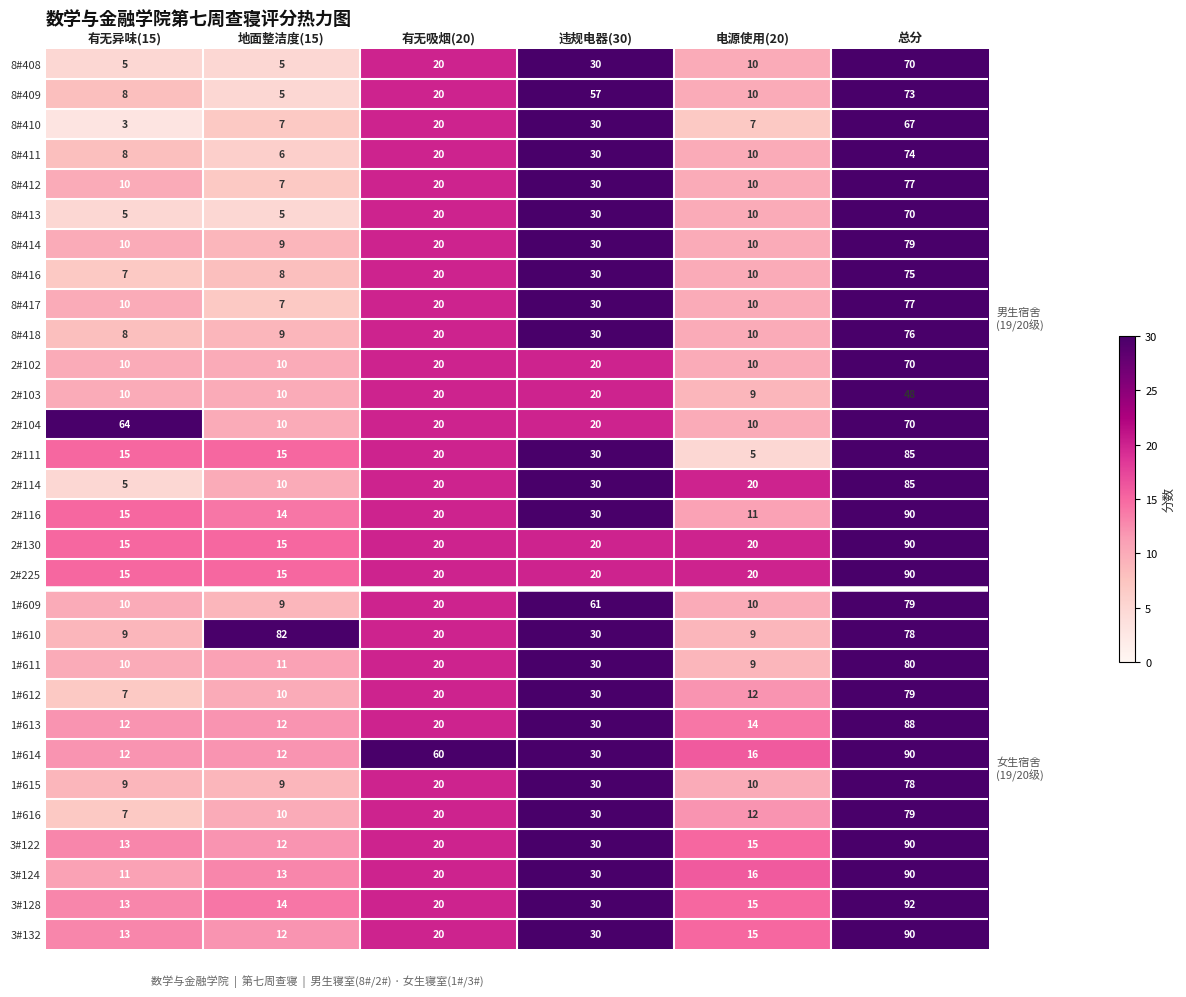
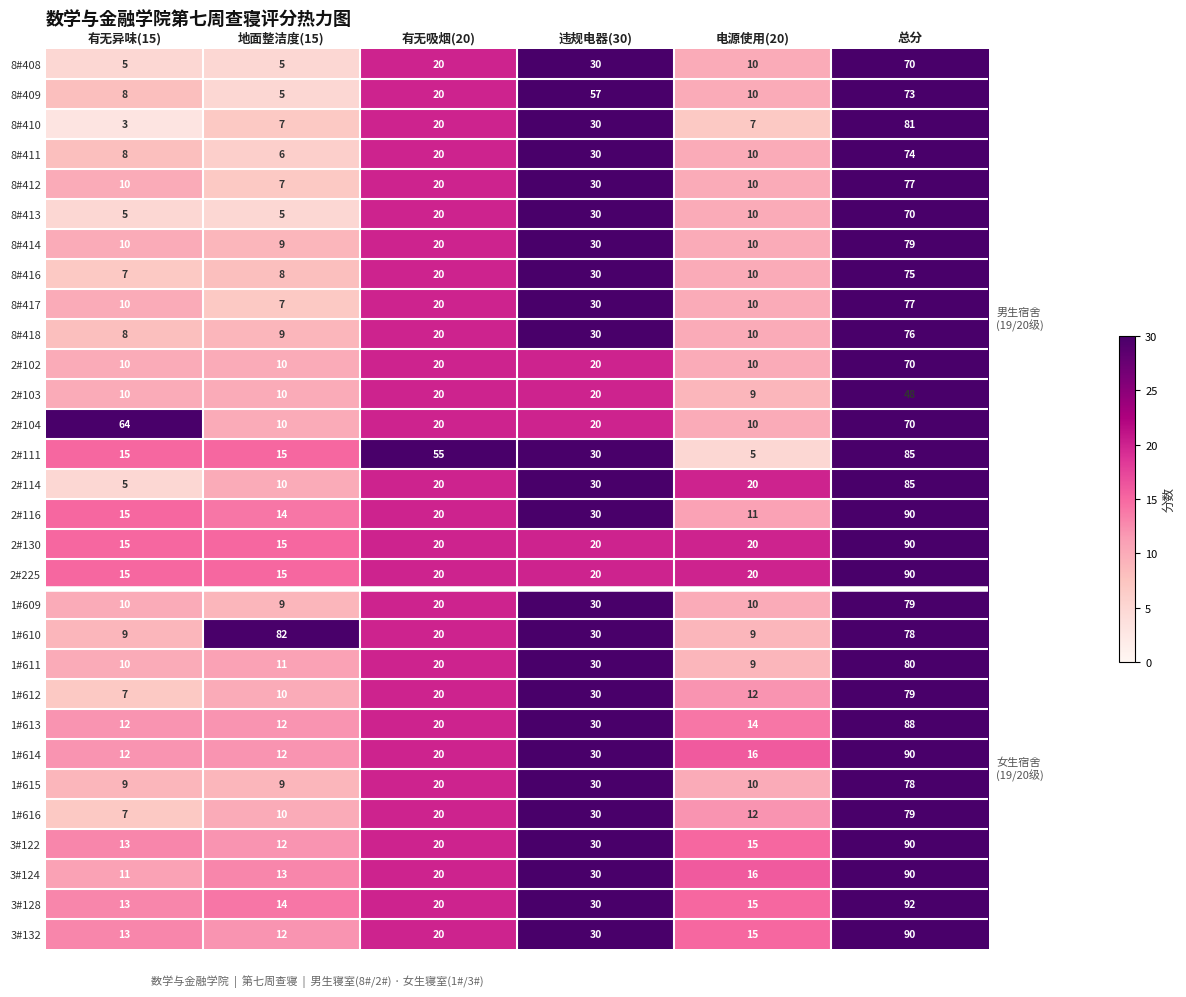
8#410, 总分: 67 -> 81
2#111, 有无吸烟(20): 20 -> 55
1#609, 违规电器(30): 61 -> 30
1#614, 有无吸烟(20): 60 -> 20
